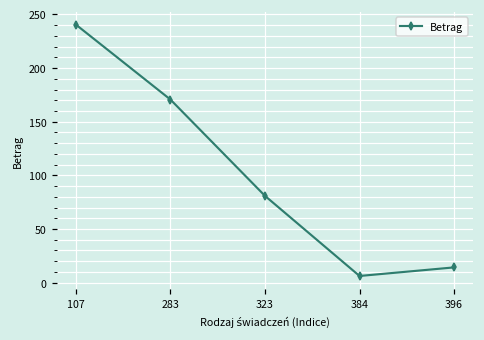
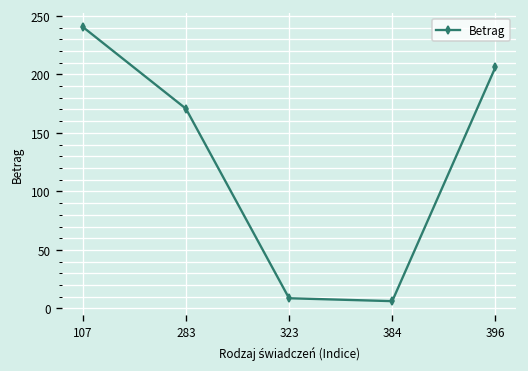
323: 80 -> 10
396: 10 -> 210
